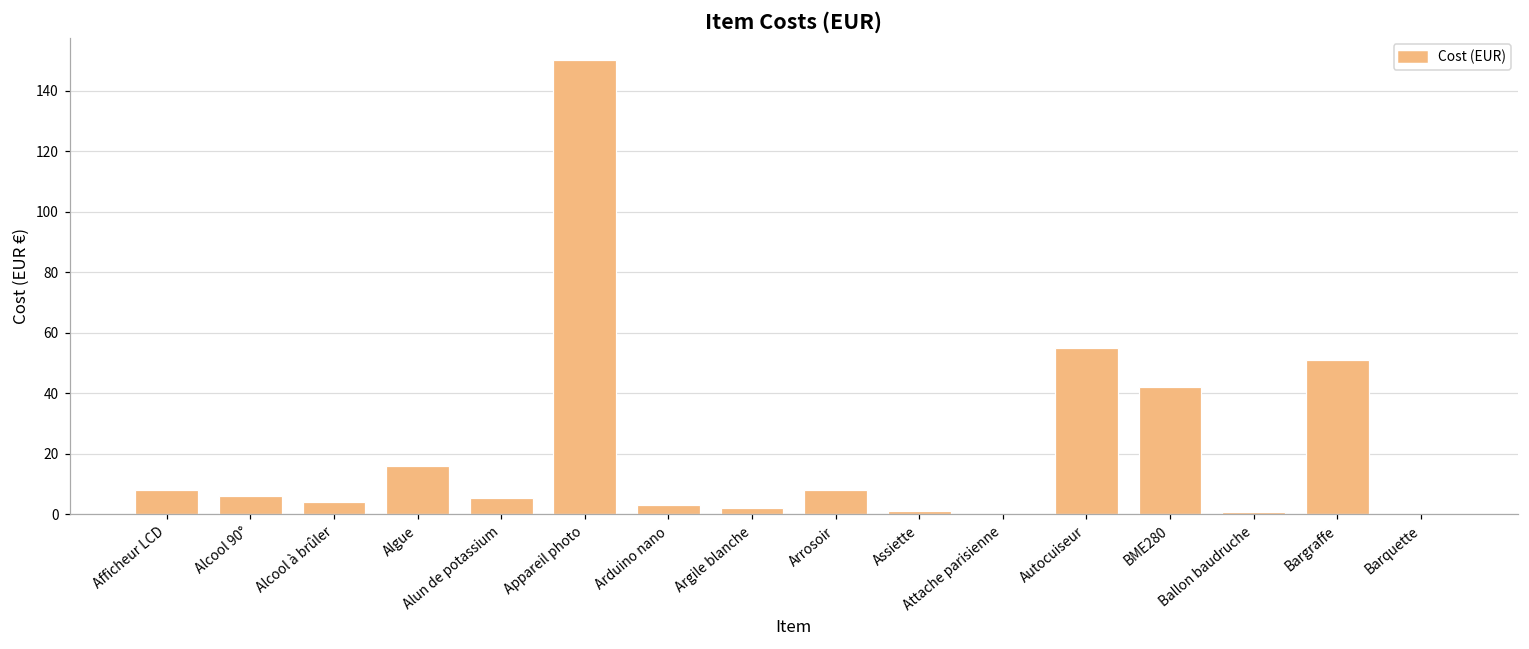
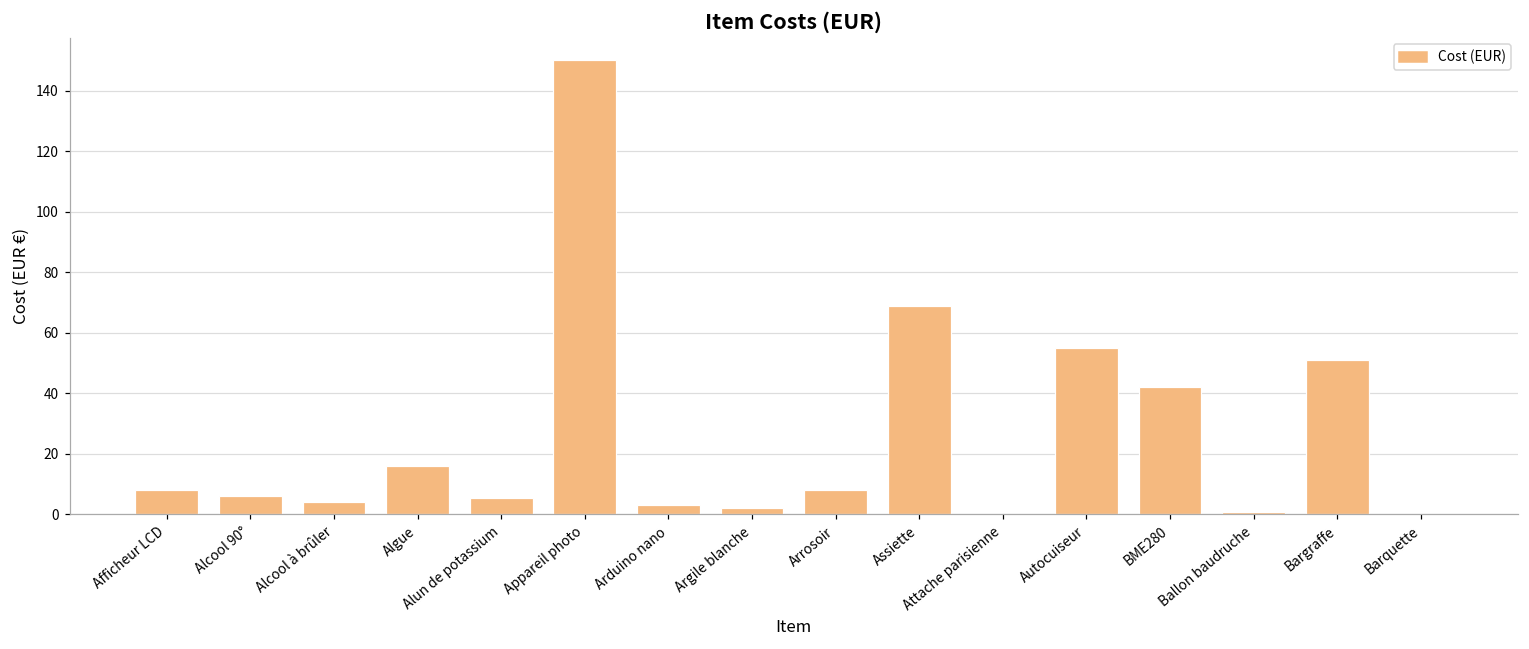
Assiette: 1 -> 69
